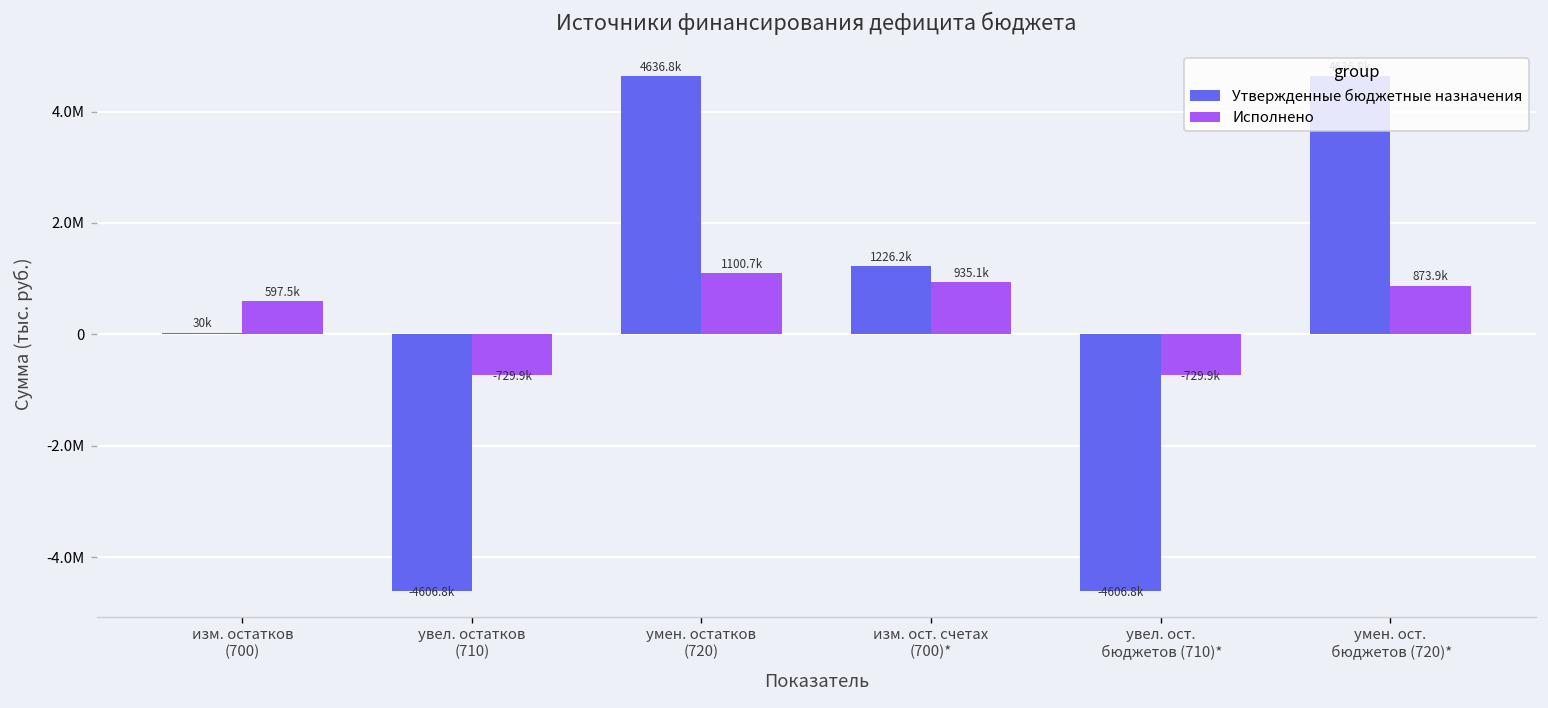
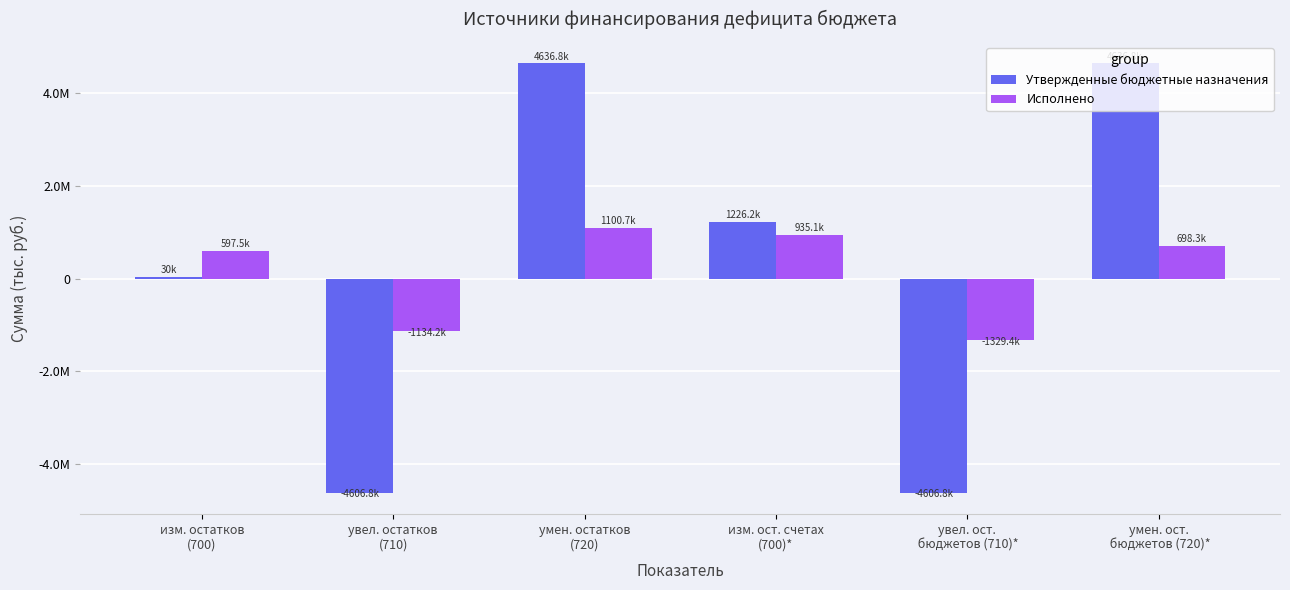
Исполнено, увел. остатков (710): -729.9k -> -1134.2k
Исполнено, увел. ост. бюджетов (710)*: -729.9k -> -1329.4k
Исполнено, умен. ост. бюджетов (720)*: 873.9k -> 698.3k
